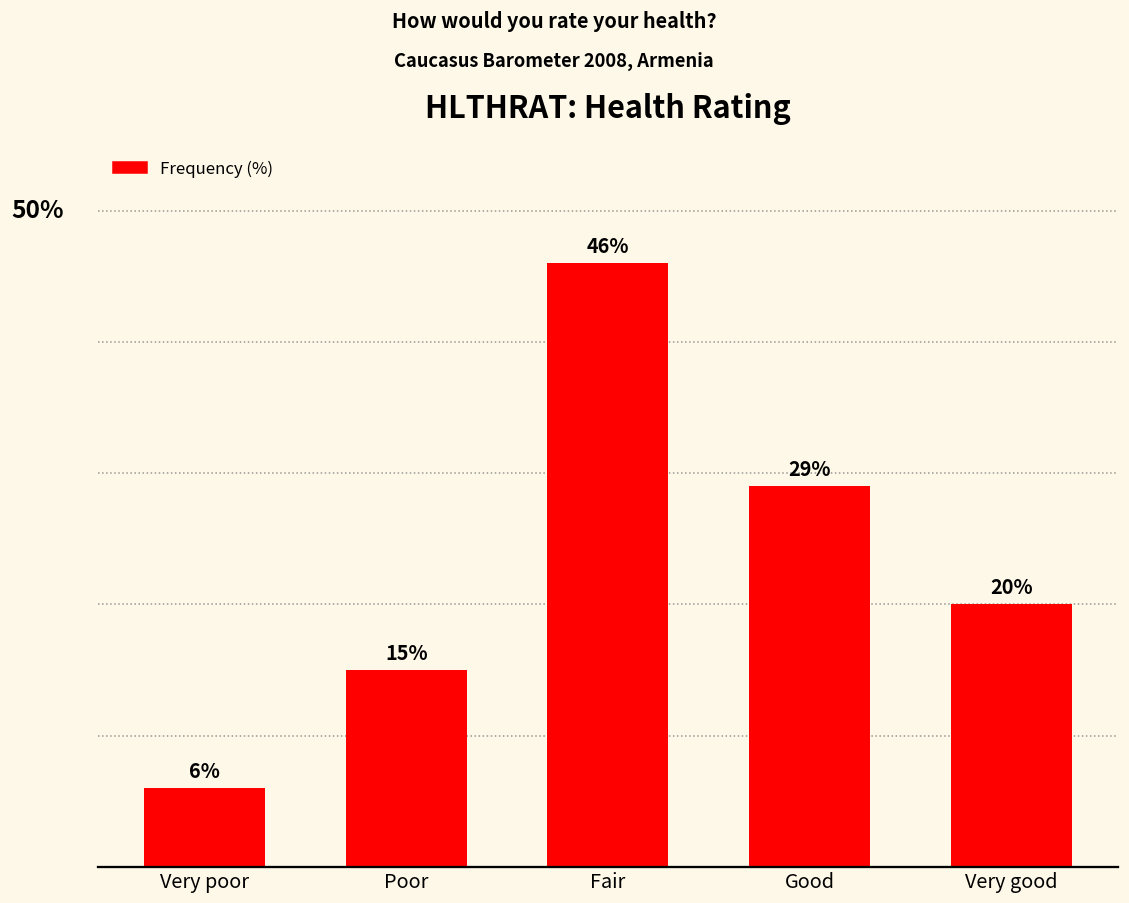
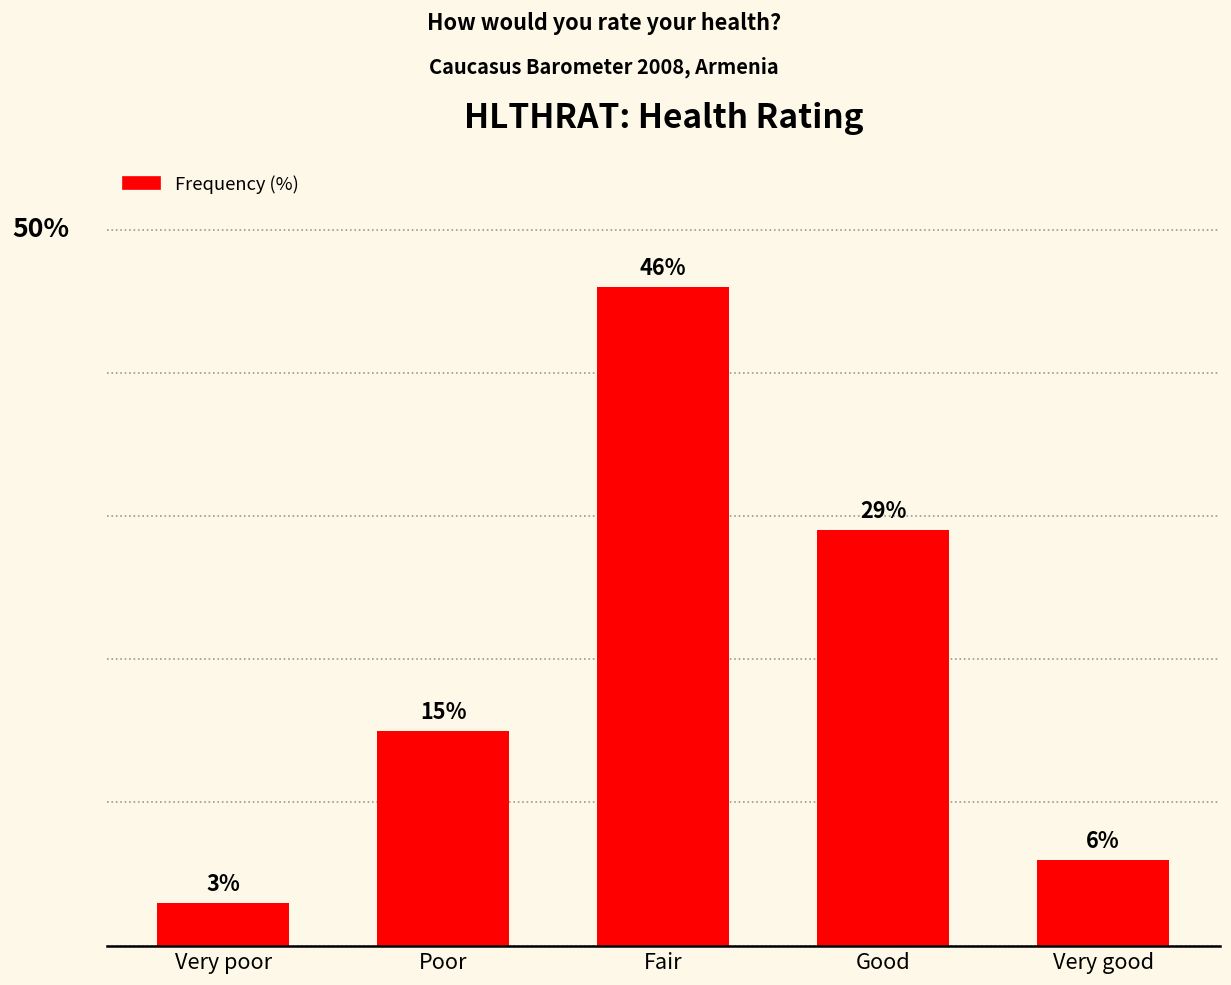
Very poor: 6% -> 3%
Very good: 20% -> 6%
